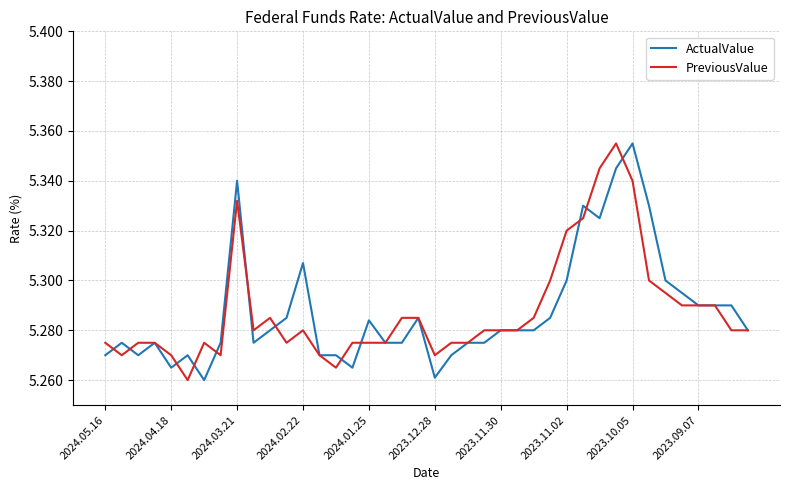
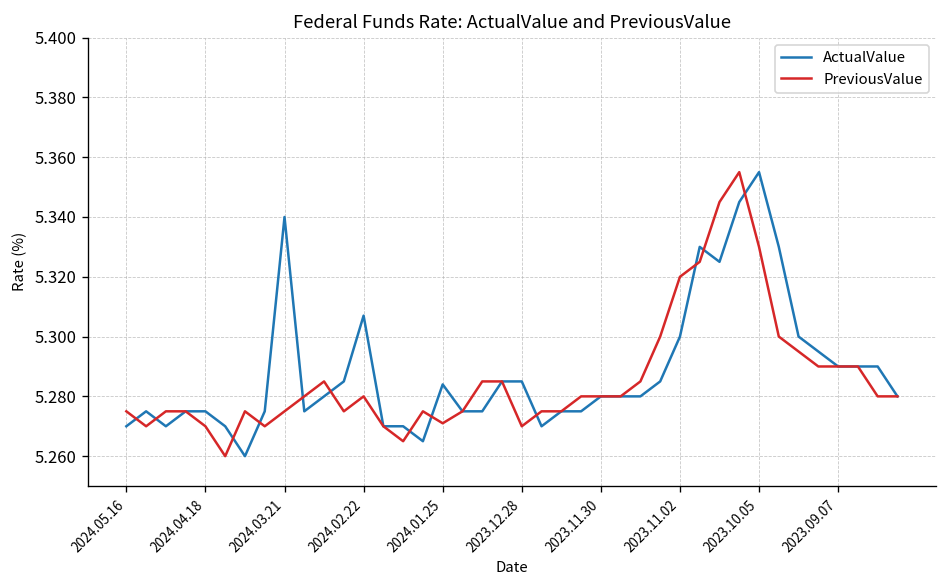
ActualValue, 2024.04.18: 5.265 -> 5.275
PreviousValue, 2024.03.21: 5.332 -> 5.275
PreviousValue, 2024.01.25: 5.275 -> 5.271
ActualValue, 2023.12.28: 5.261 -> 5.285
PreviousValue, 2023.10.05: 5.34 -> 5.33
